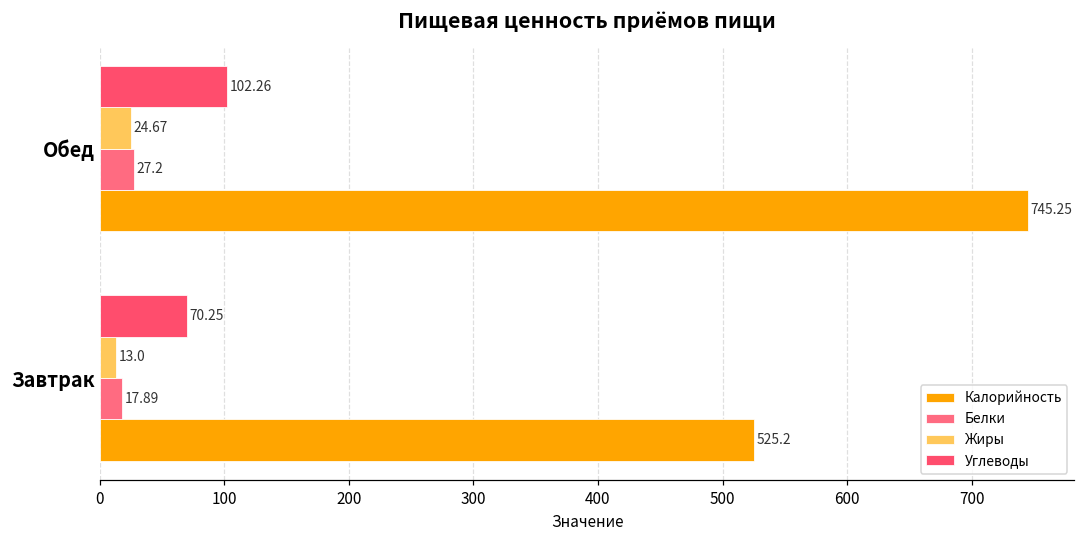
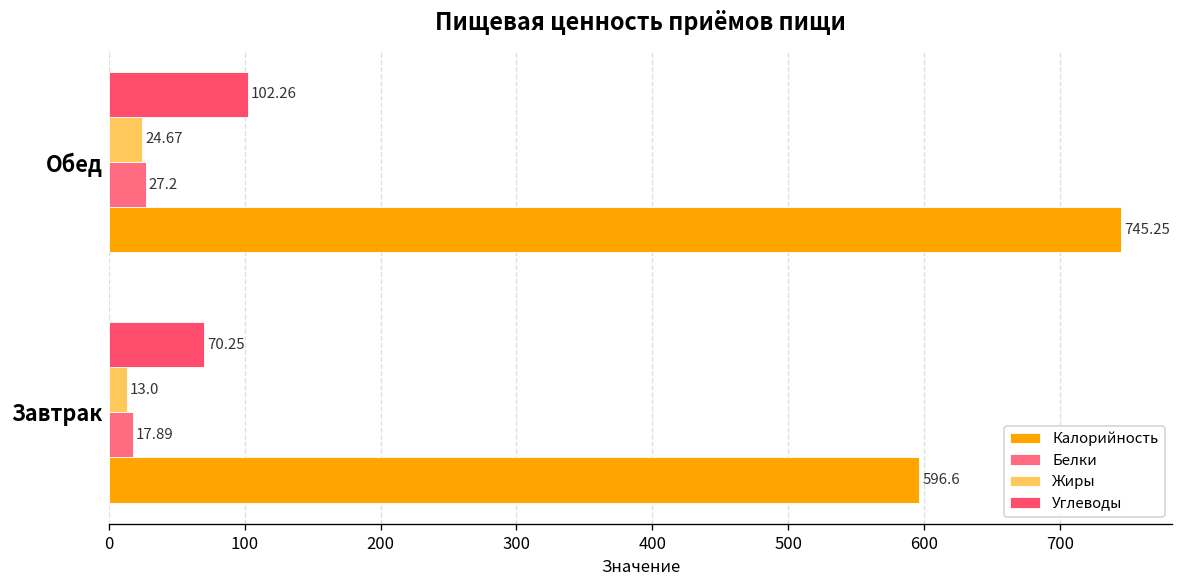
Калорийность, Завтрак: 525.2 -> 596.6
